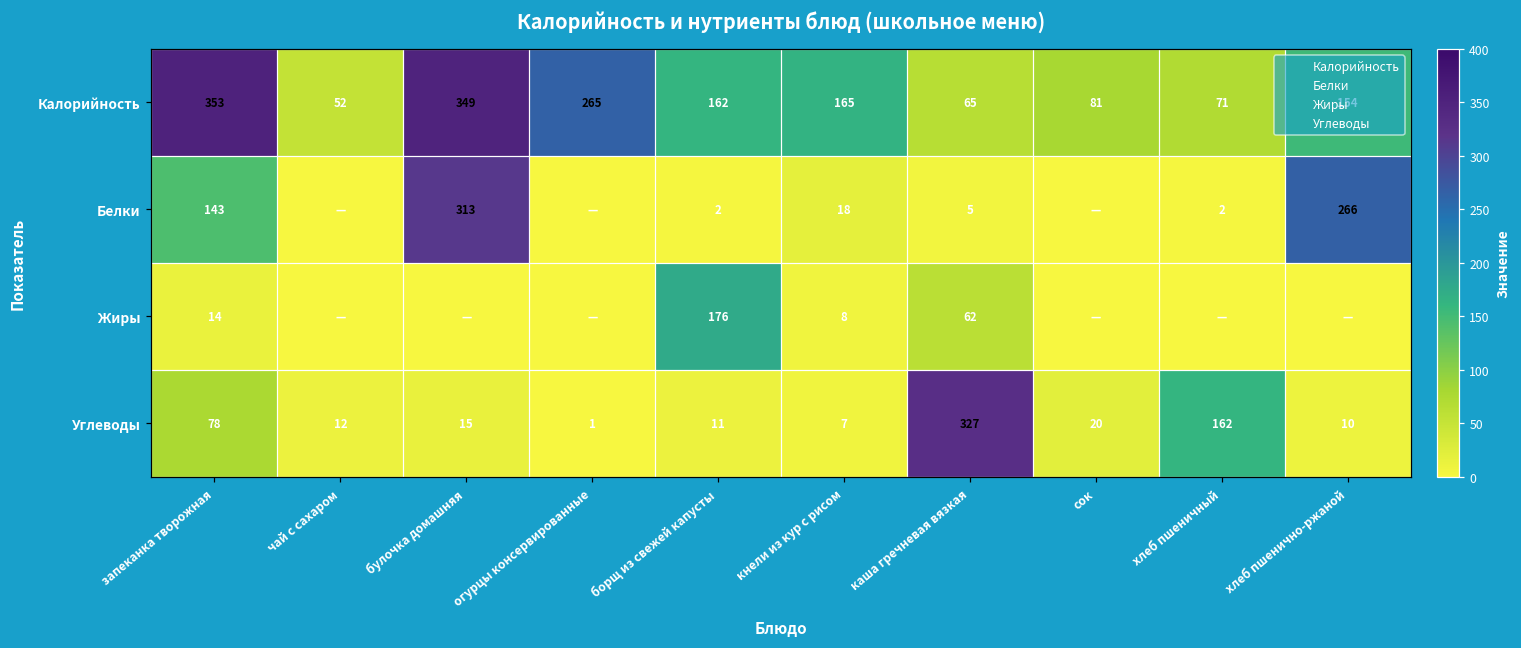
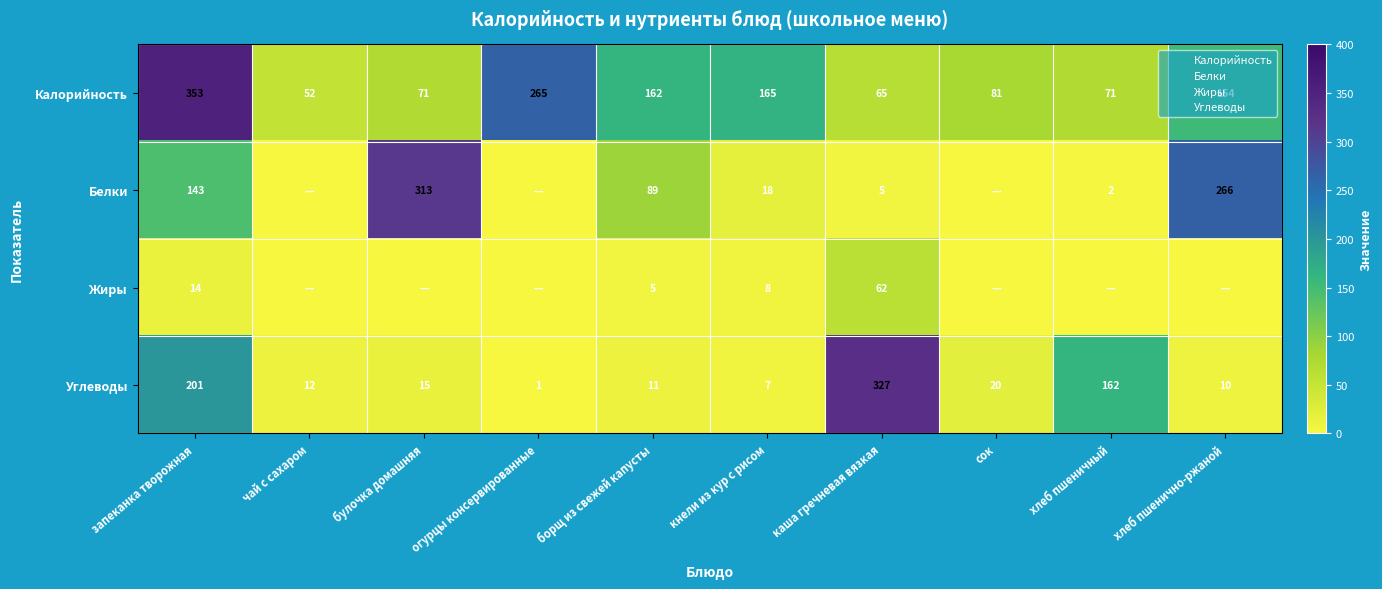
Калорийность, булочка домашняя: 349 -> 71
Белки, борщ из свежей капусты: 2 -> 89
Жиры, борщ из свежей капусты: 176 -> 5
Углеводы, запеканка творожная: 78 -> 201
